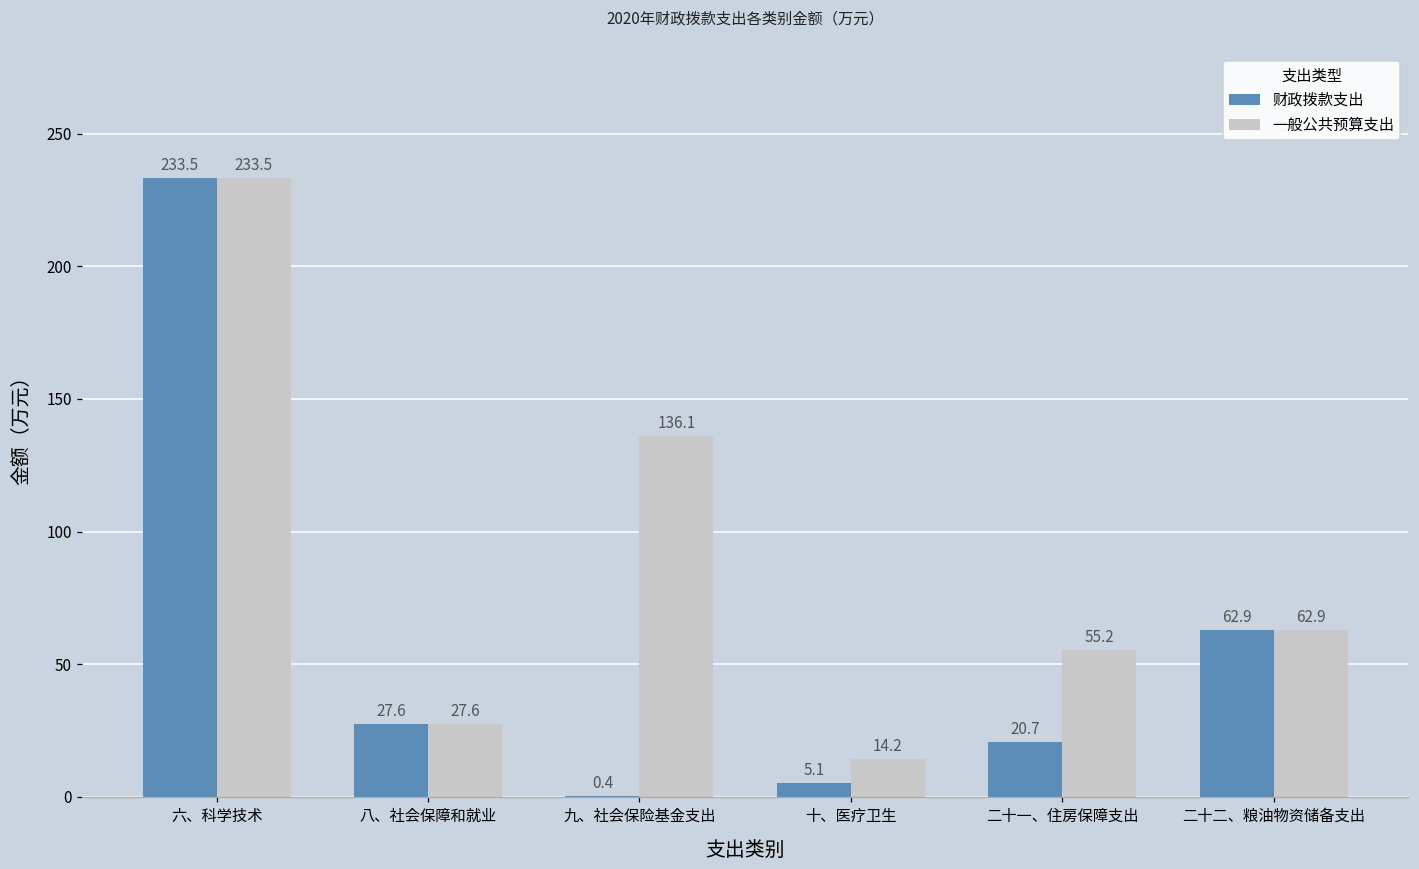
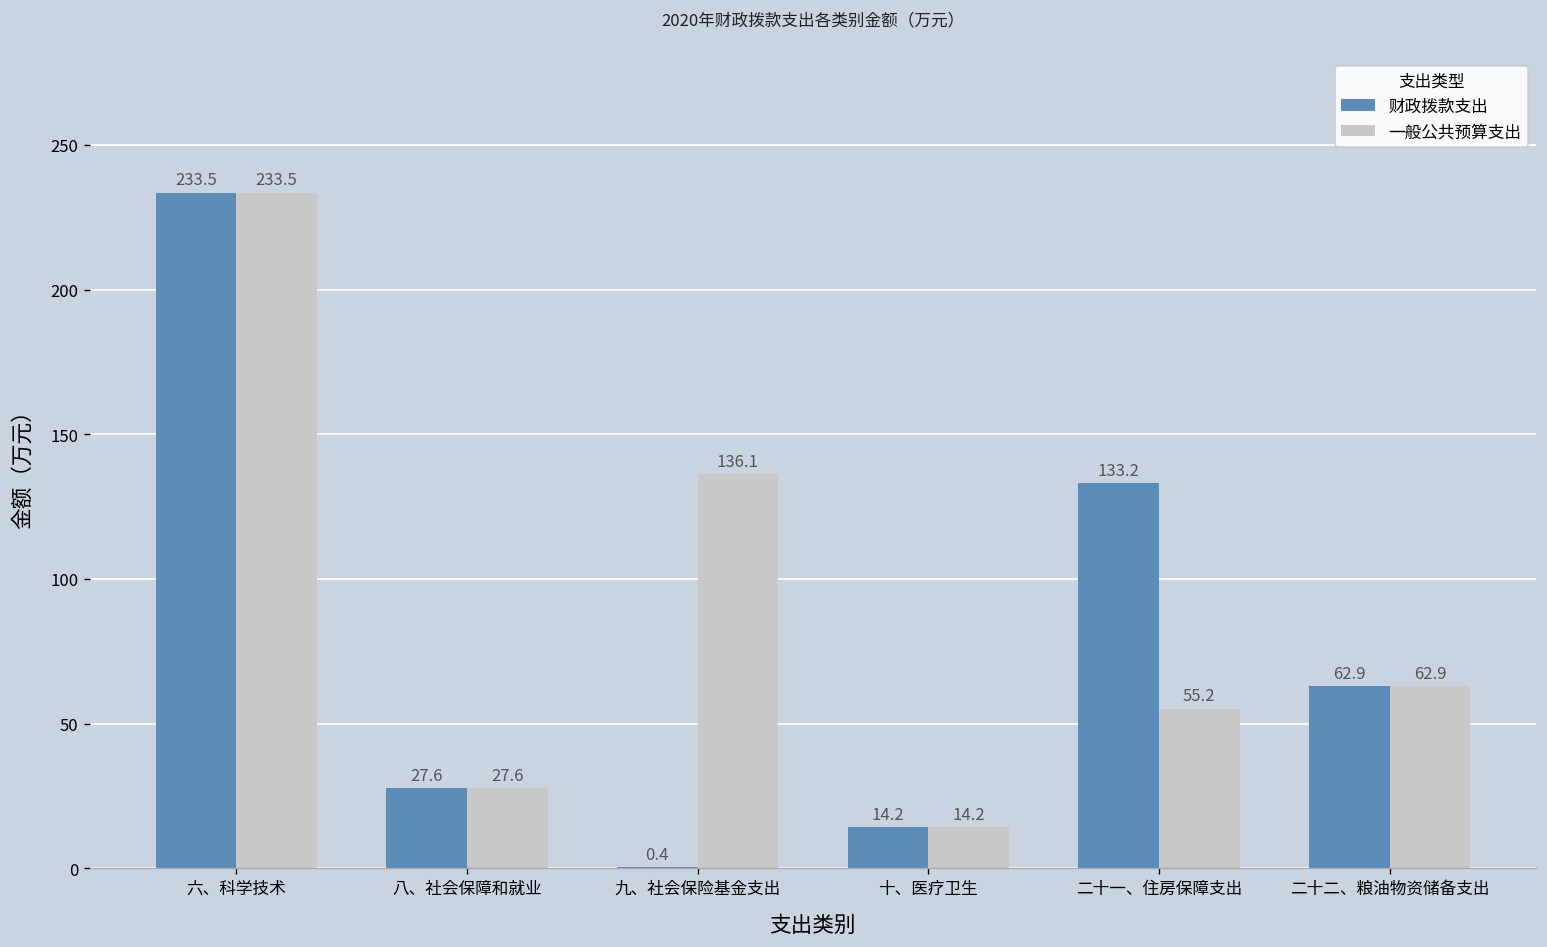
财政拨款支出, 十、医疗卫生: 5.1 -> 14.2
财政拨款支出, 二十一、住房保障支出: 20.7 -> 133.2
